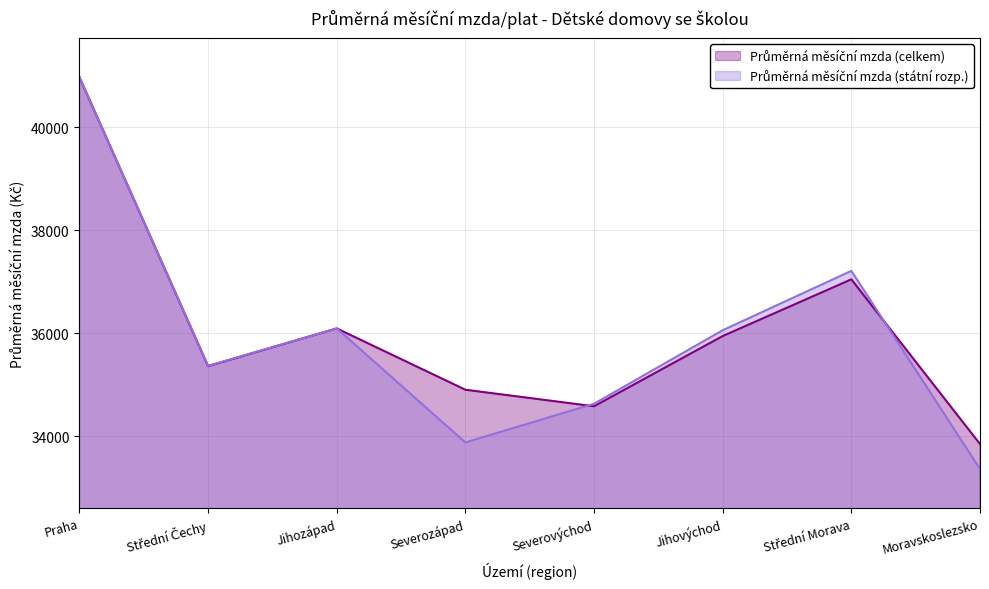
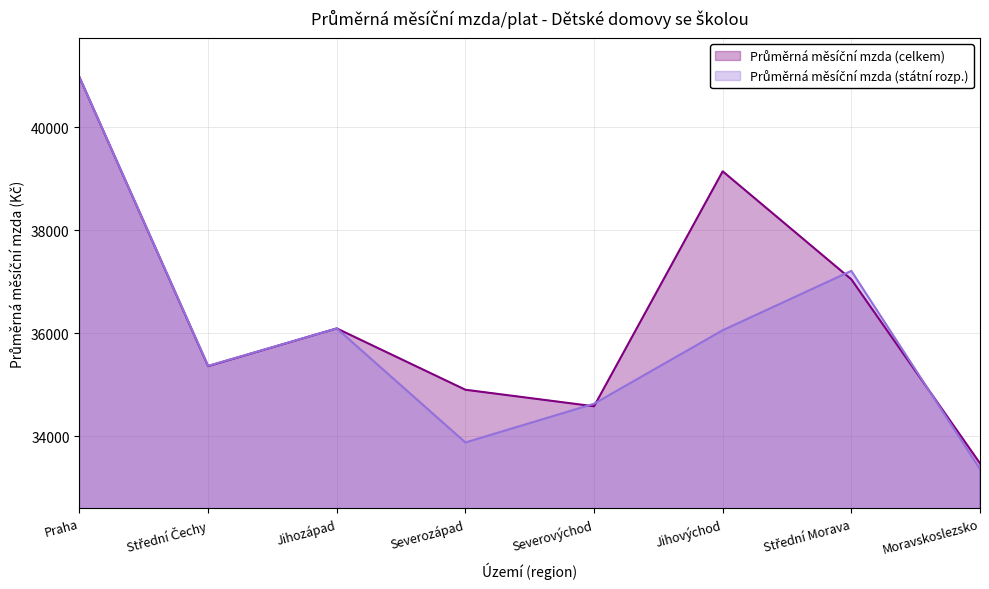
Průměrná měsíční mzda (celkem), Jihovýchod: 35900 -> 39100
Průměrná měsíční mzda (celkem), Moravskoslezsko: 33900 -> 33500
